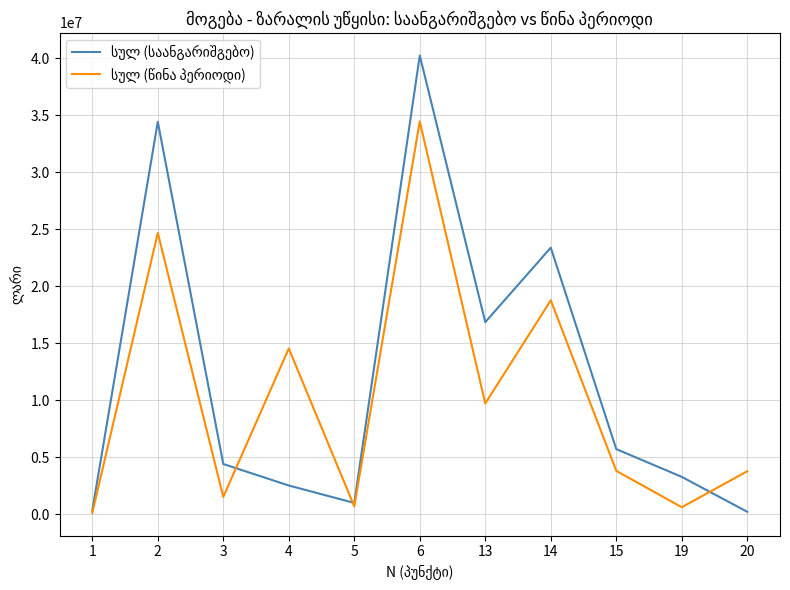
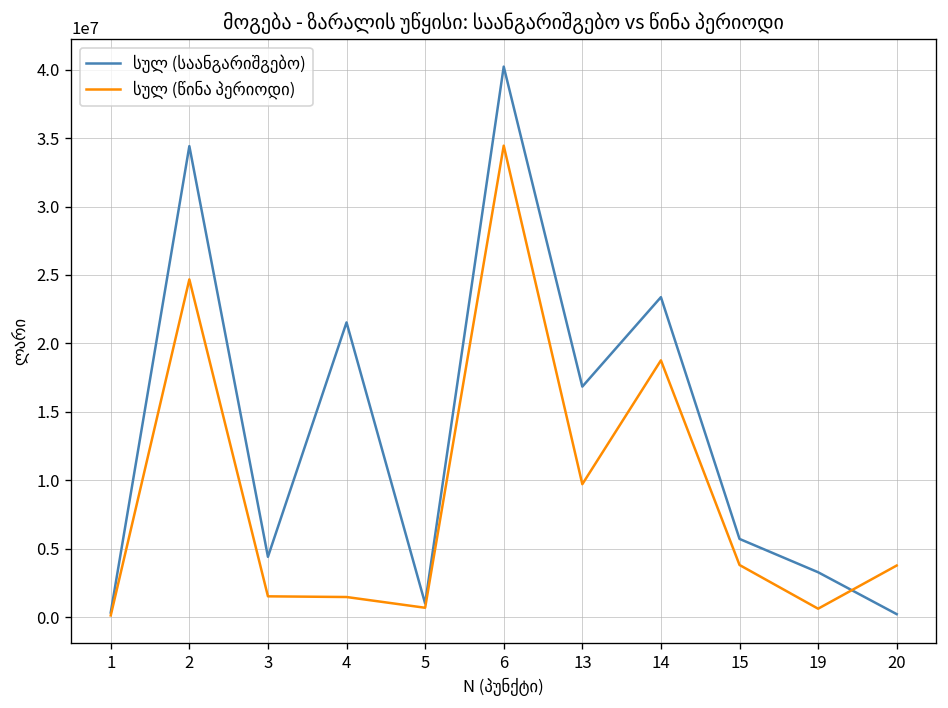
სულ (საანგარიშგებო), 4: 2500000 -> 21500000
სულ (წინა პერიოდი), 4: 14500000 -> 1500000
